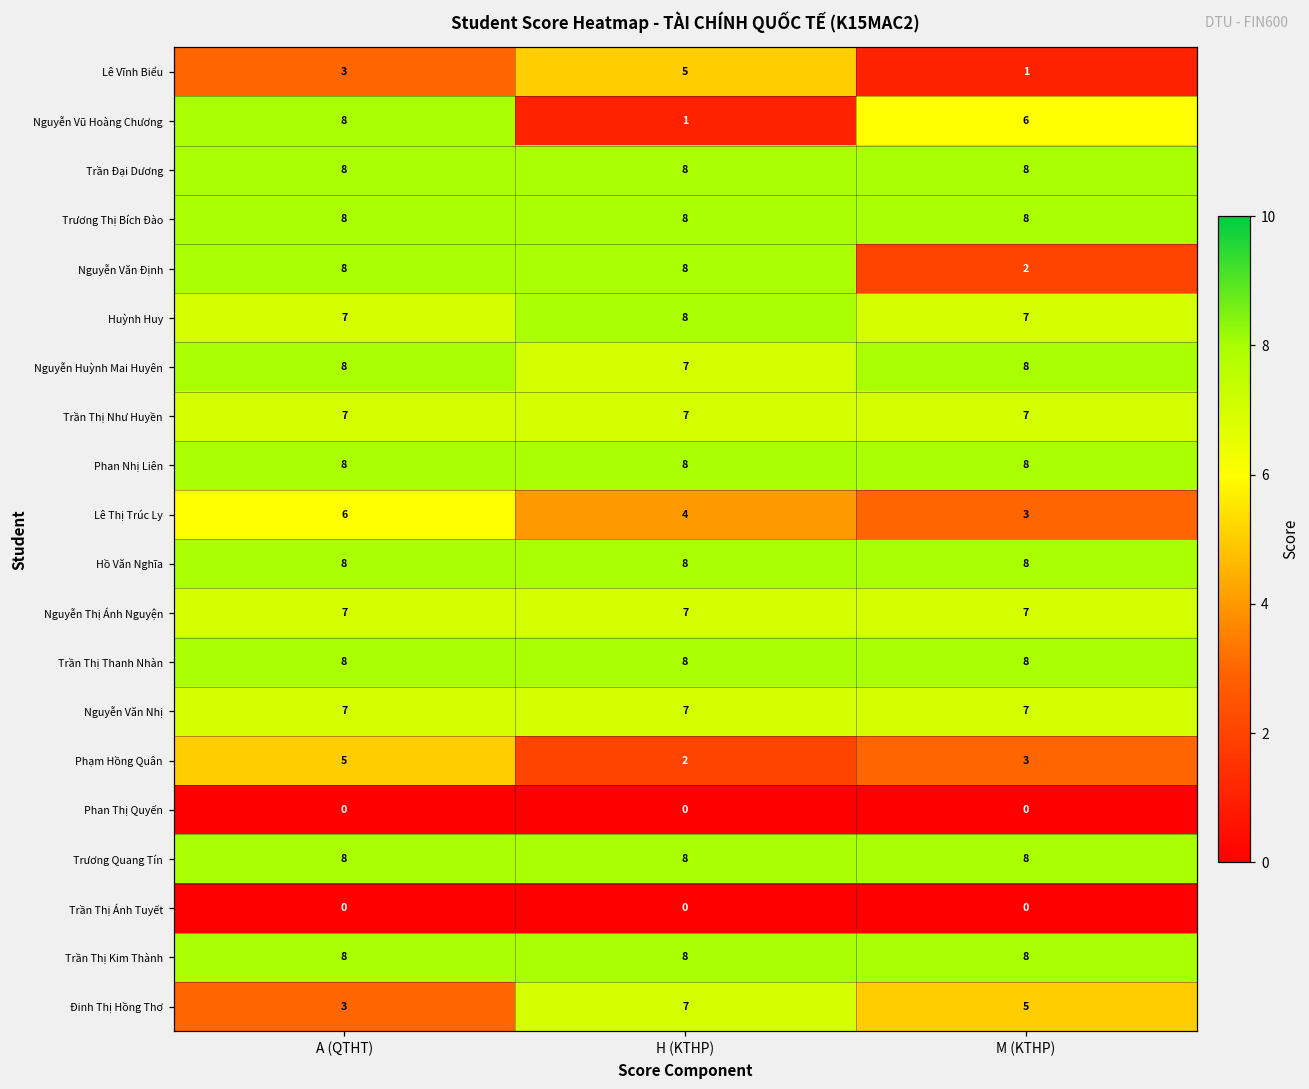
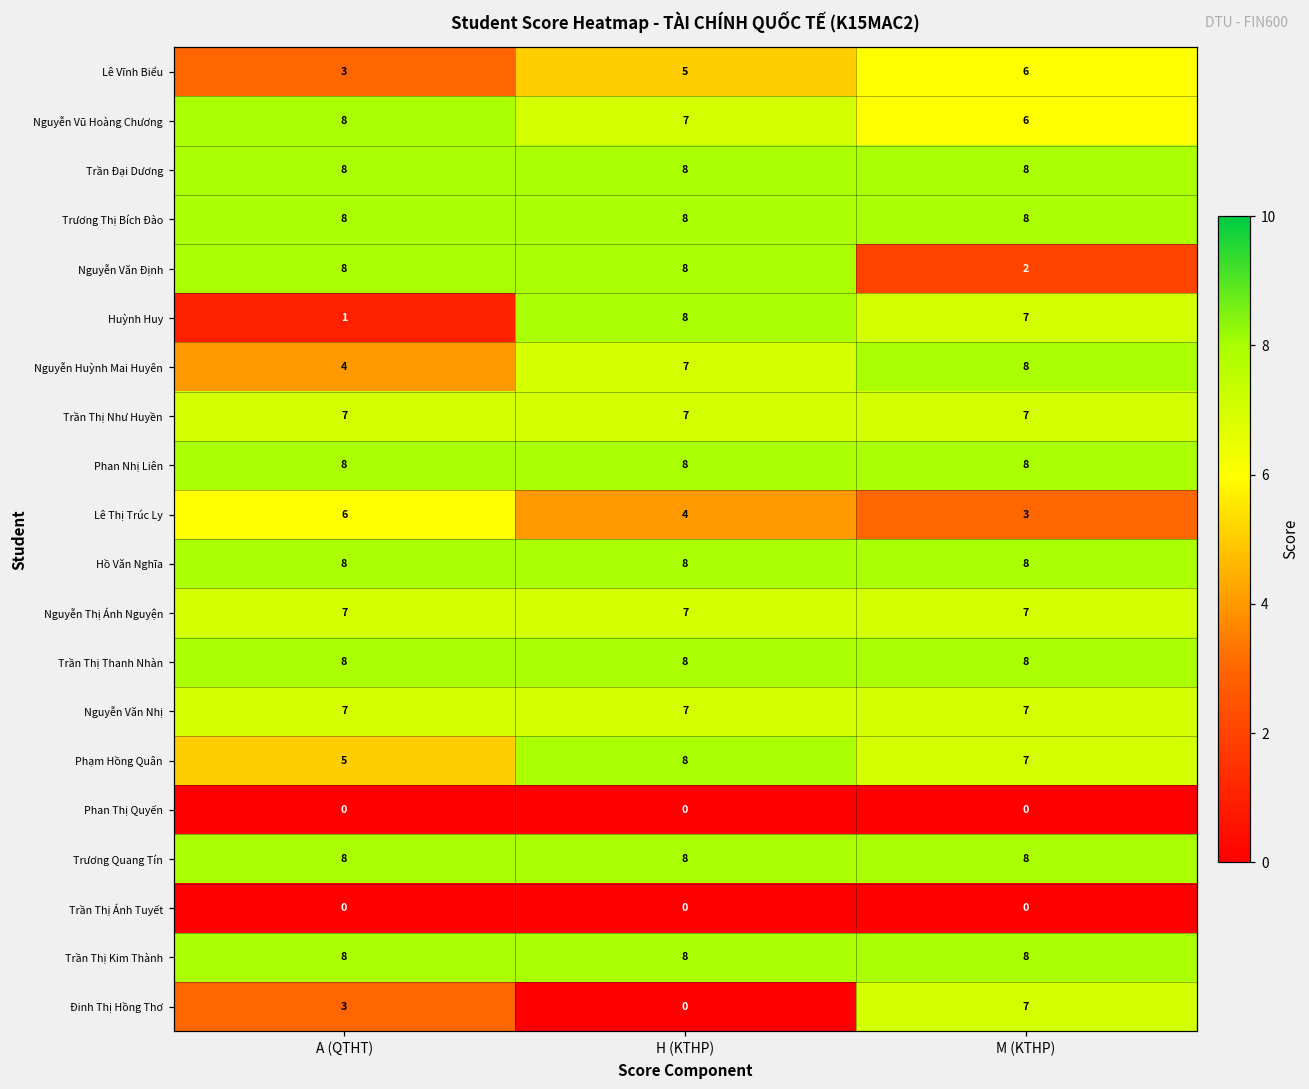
Lê Vĩnh Biểu, M (KTHP): 1 -> 6
Nguyễn Vũ Hoàng Chương, H (KTHP): 1 -> 7
Huỳnh Huy, A (QTHT): 7 -> 1
Nguyễn Huỳnh Mai Huyên, A (QTHT): 8 -> 4
Phạm Hồng Quân, H (KTHP): 2 -> 8
Phạm Hồng Quân, M (KTHP): 3 -> 7
Đinh Thị Hồng Thơ, H (KTHP): 7 -> 0
Đinh Thị Hồng Thơ, M (KTHP): 5 -> 7
